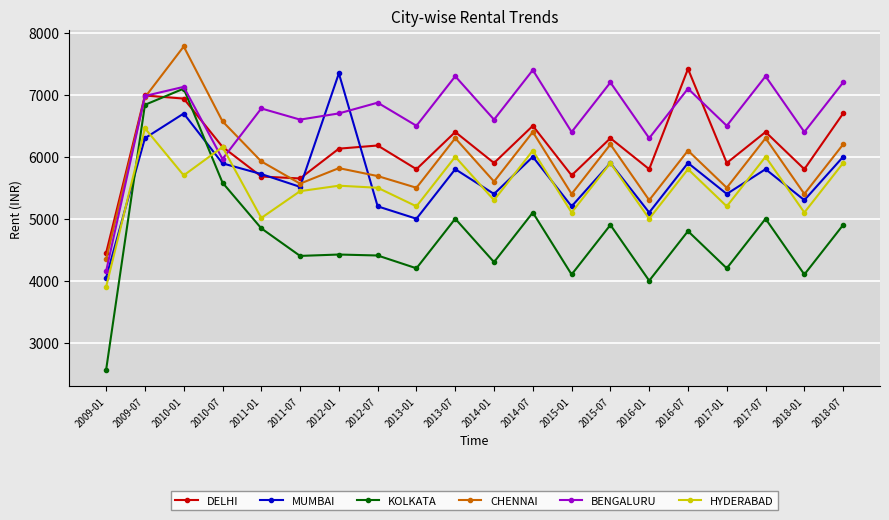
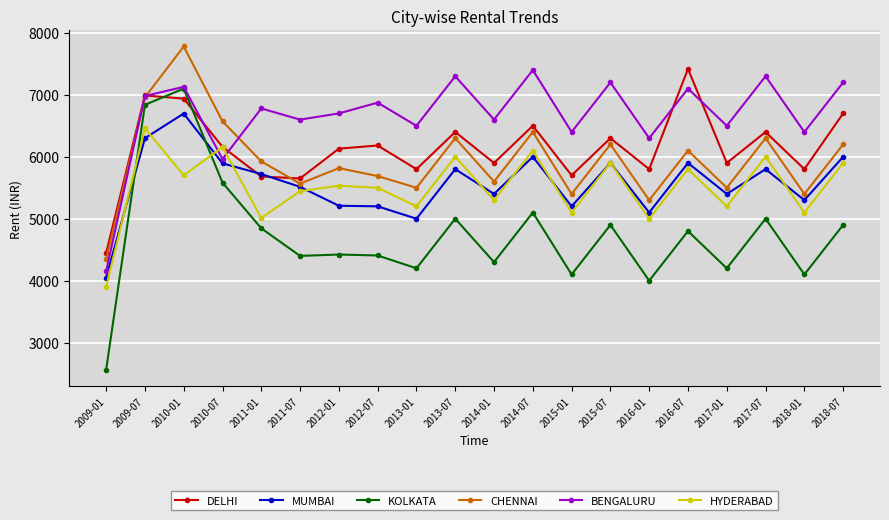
MUMBAI, 2012-01: 7300 -> 5200
